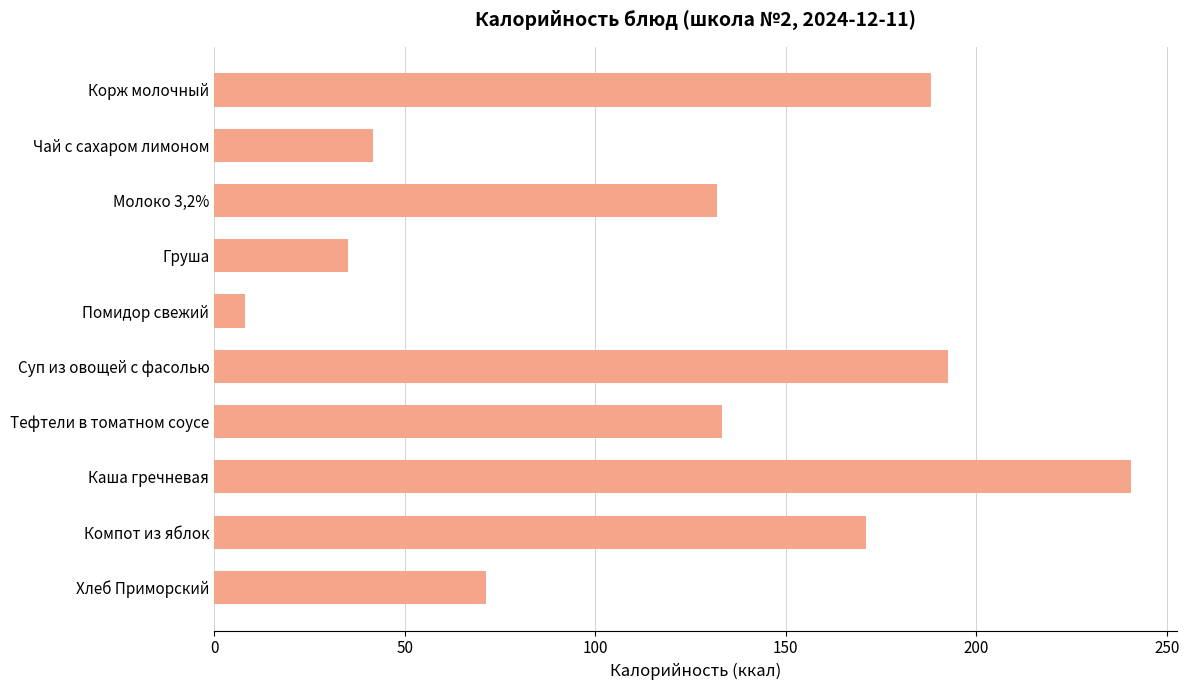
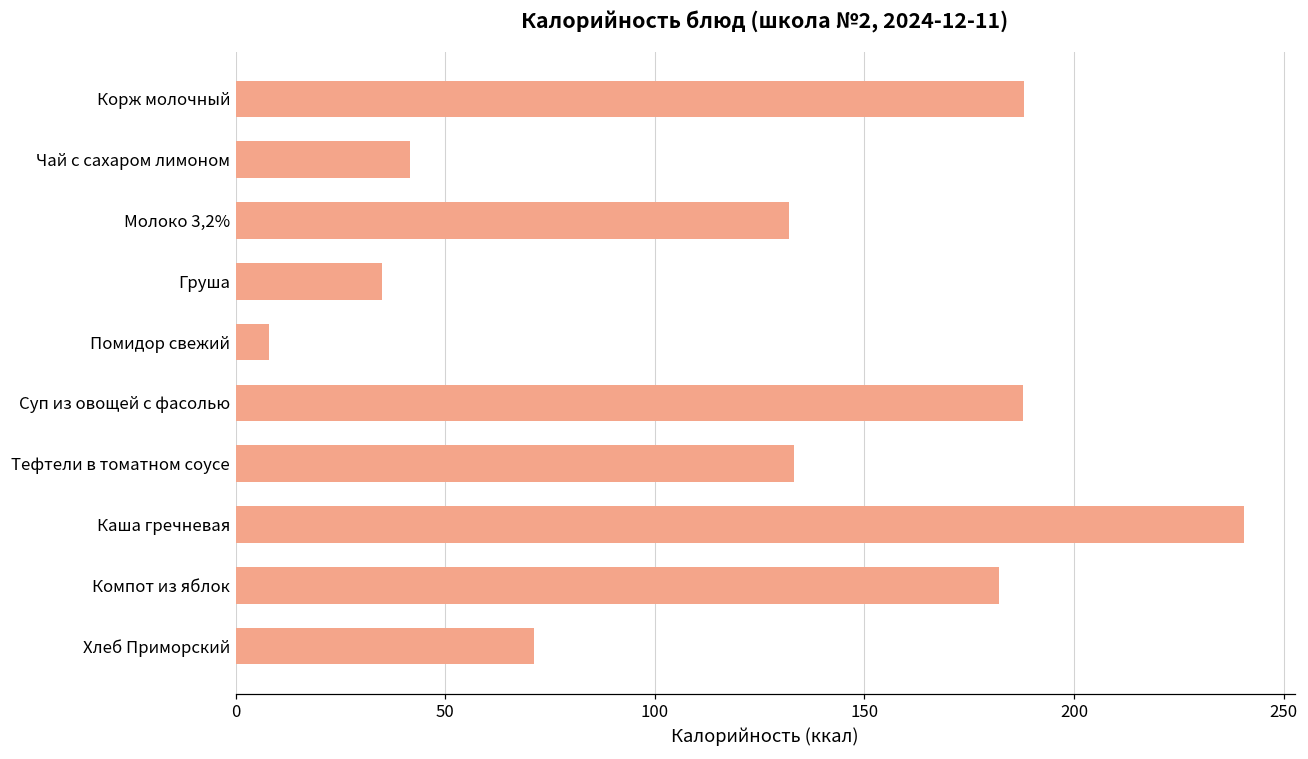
Суп из овощей с фасолью: 193 -> 188
Компот из яблок: 171 -> 182
